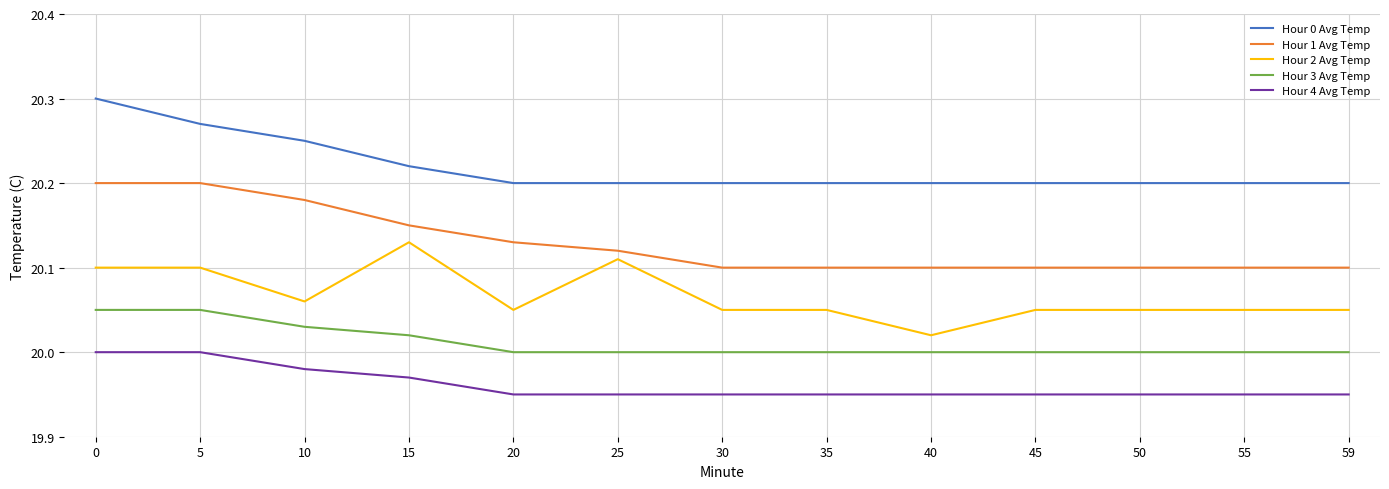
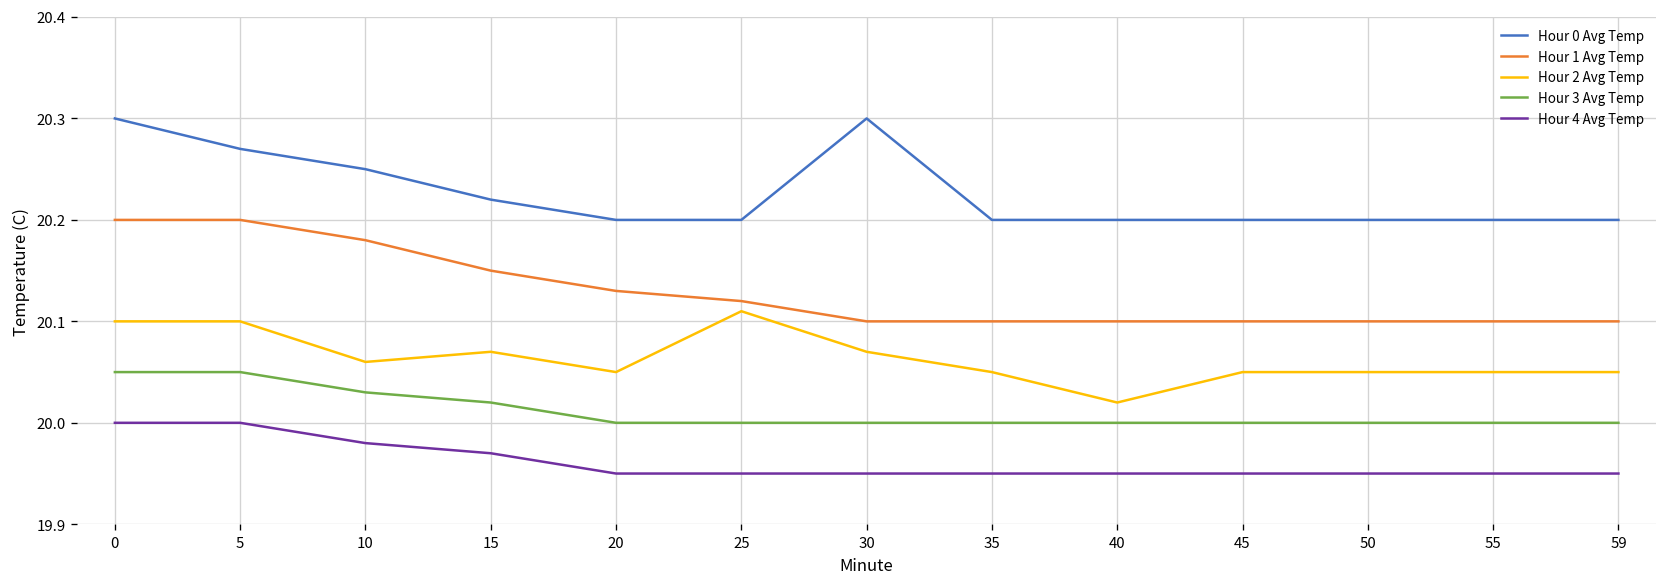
Hour 2 Avg Temp, 15: 20.13 -> 20.07
Hour 0 Avg Temp, 30: 20.2 -> 20.3
Hour 2 Avg Temp, 30: 20.05 -> 20.07
